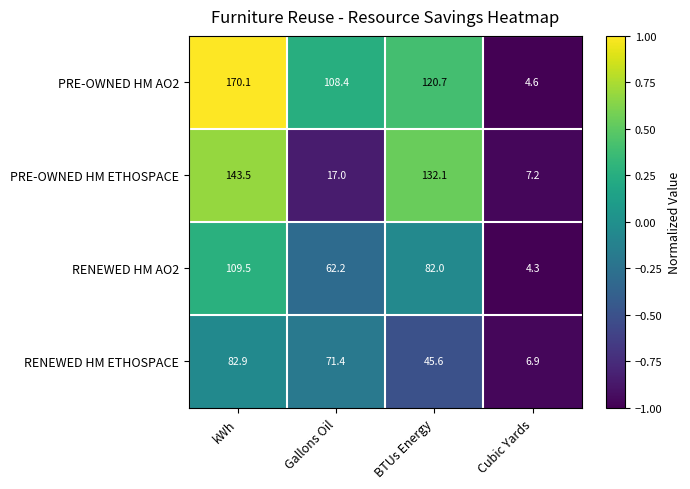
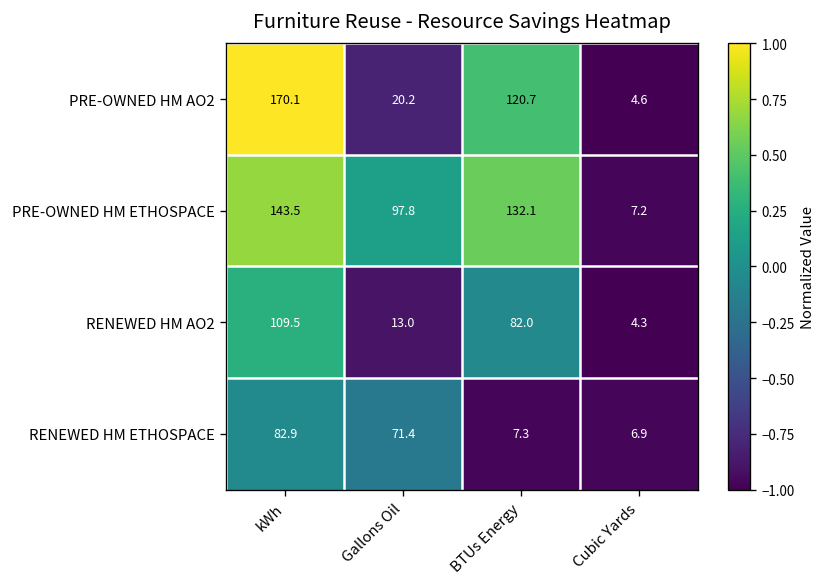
PRE-OWNED HM AO2, Gallons Oil: 108.4 -> 20.2
PRE-OWNED HM ETHOSPACE, Gallons Oil: 17.0 -> 97.8
RENEWED HM AO2, Gallons Oil: 62.2 -> 13.0
RENEWED HM ETHOSPACE, BTUs Energy: 45.6 -> 7.3
